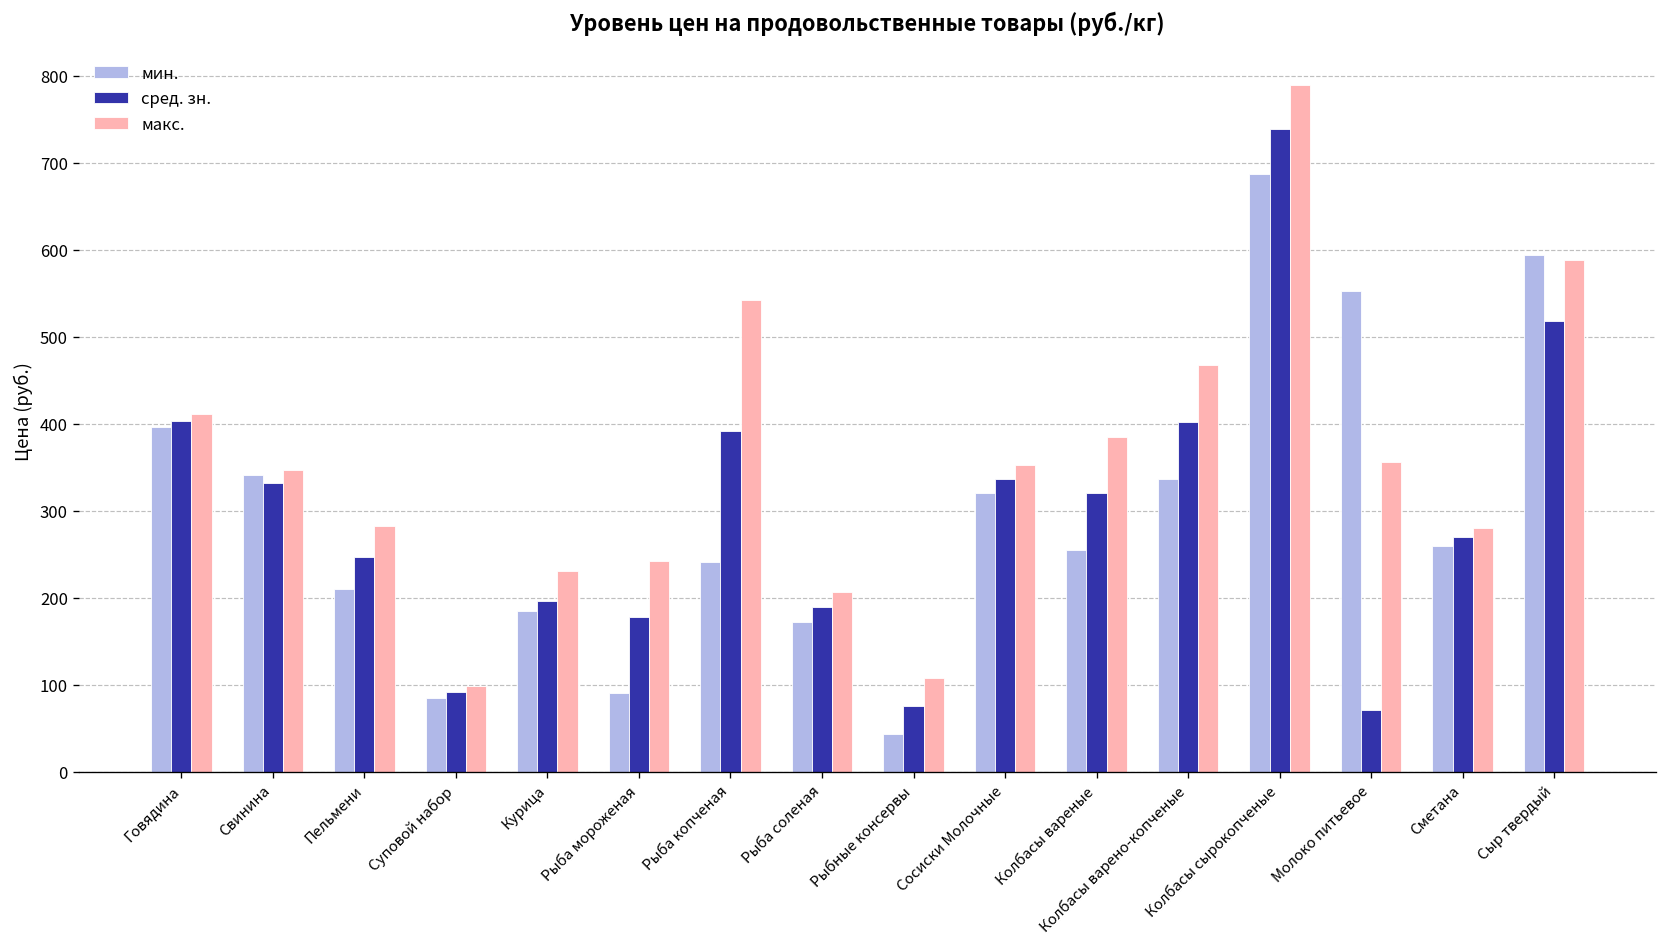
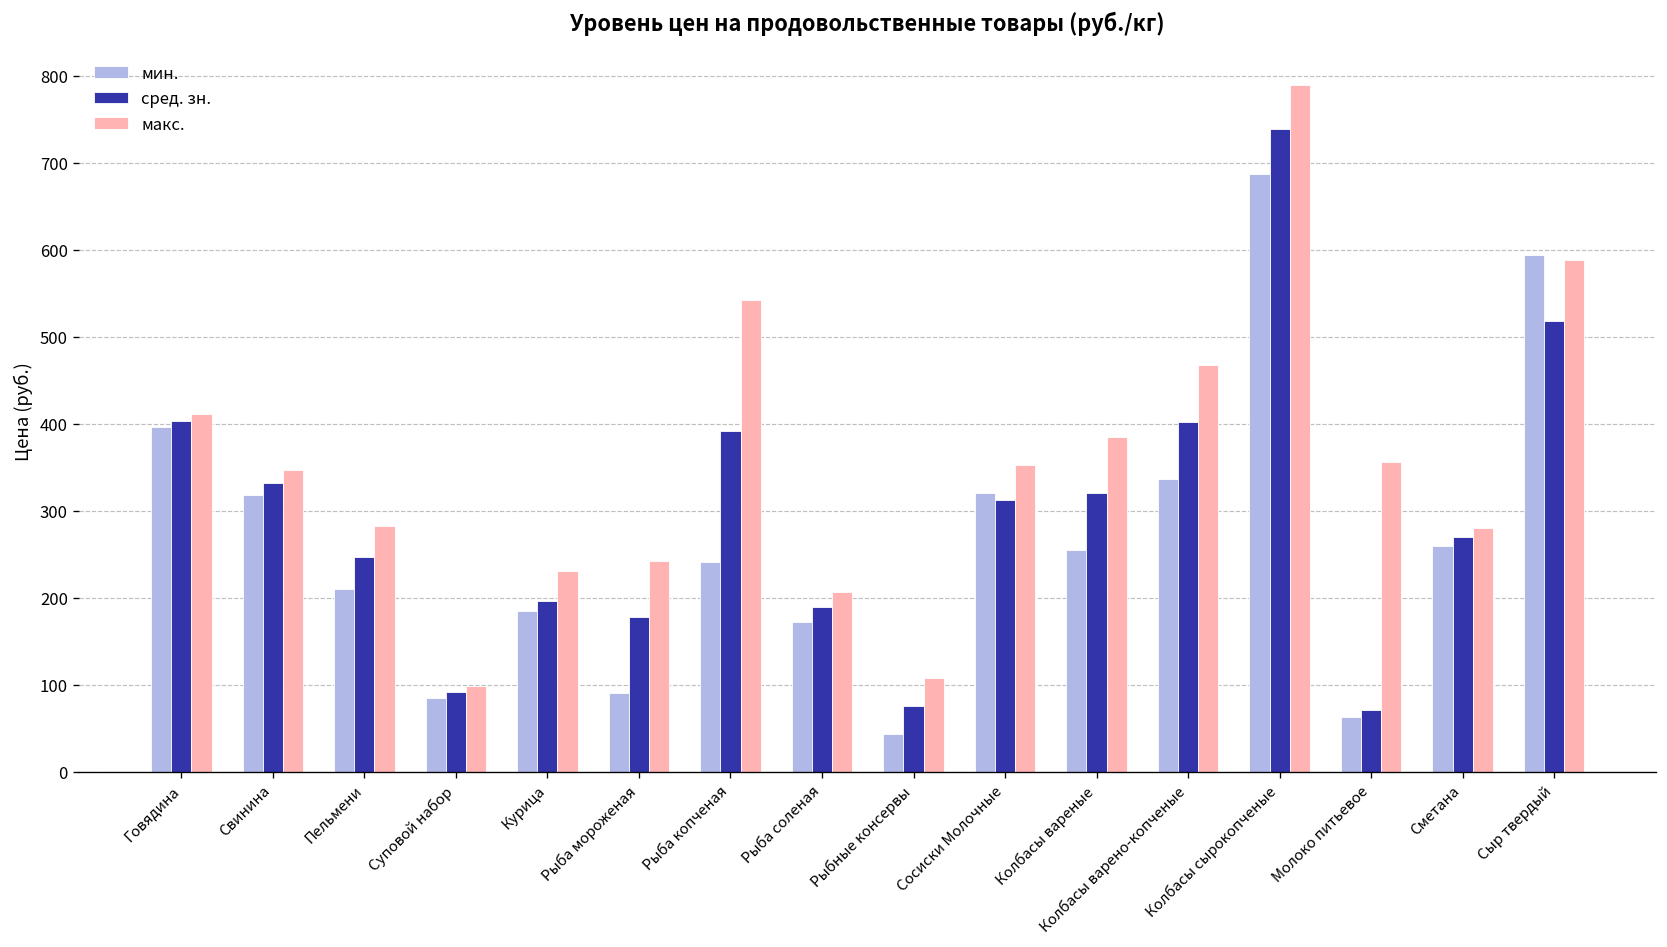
мин., Свинина: 340 -> 320
сред. зн., Сосиски Молочные: 340 -> 310
мин., Молоко питьевое: 550 -> 60
